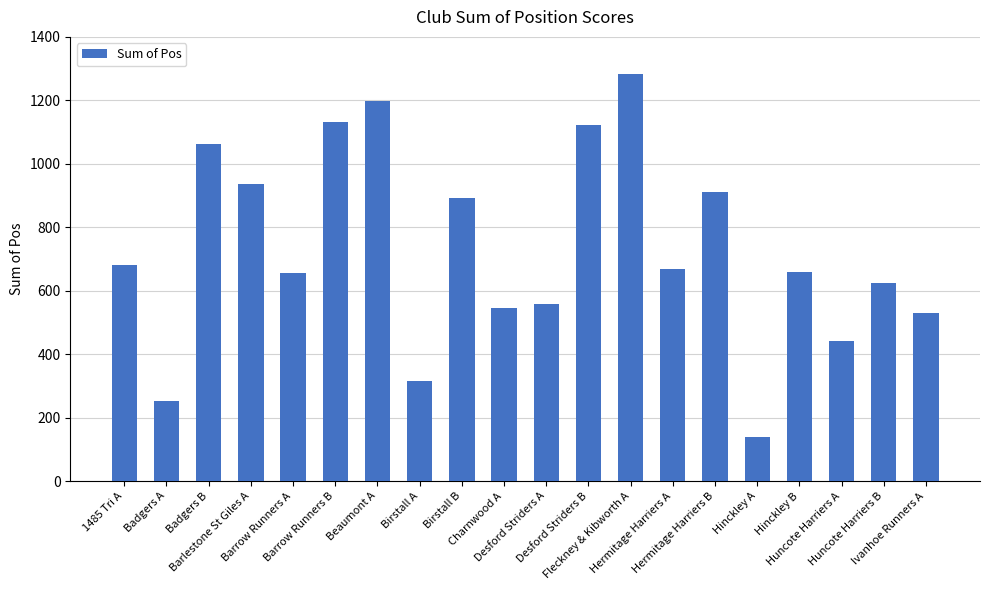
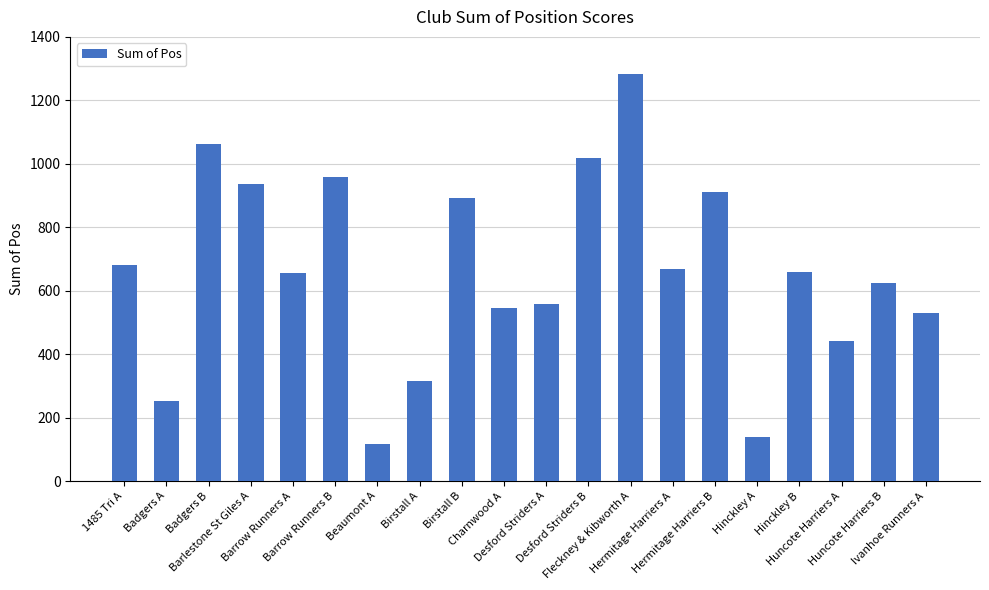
Barrow Runners B: 1130 -> 960
Beaumont A: 1200 -> 120
Desford Striders B: 1120 -> 1020
